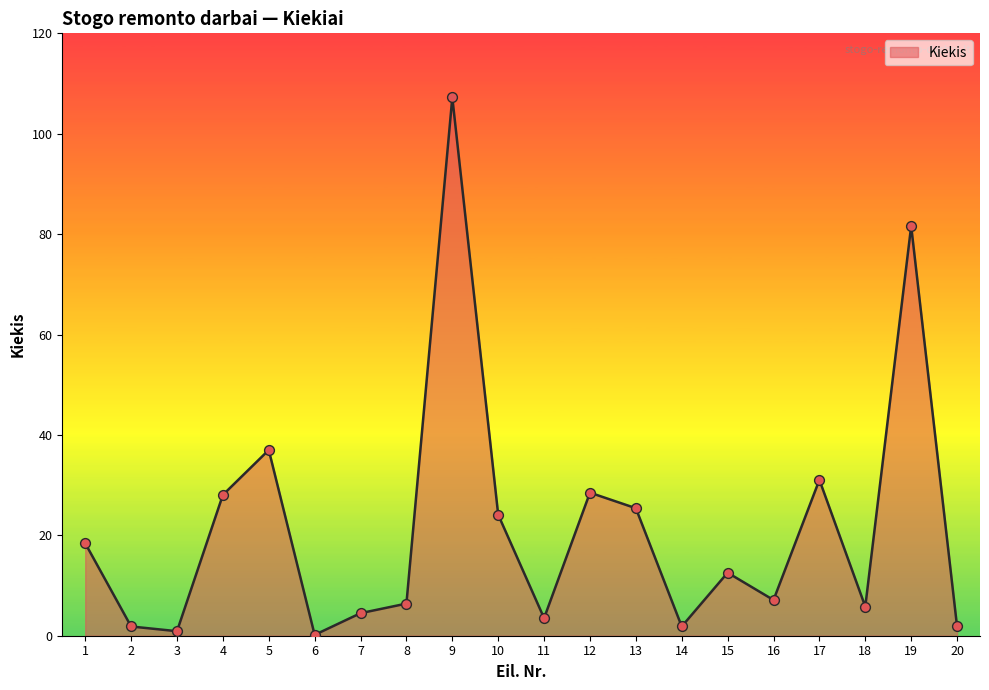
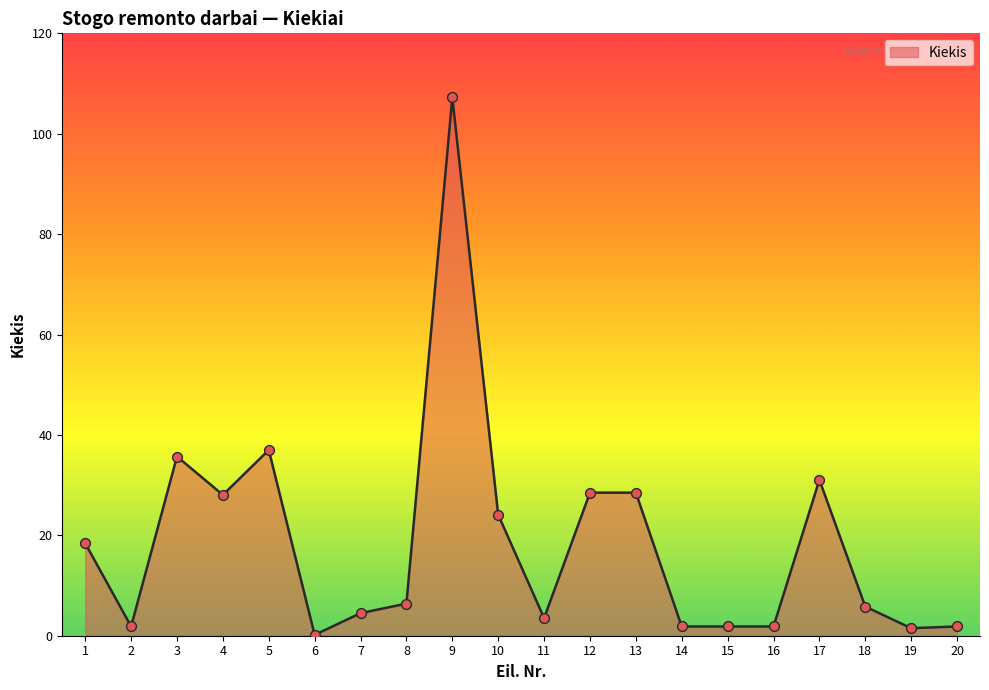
3: 1 -> 36
13: 25 -> 29
15: 13 -> 2
16: 7 -> 2
19: 82 -> 2
